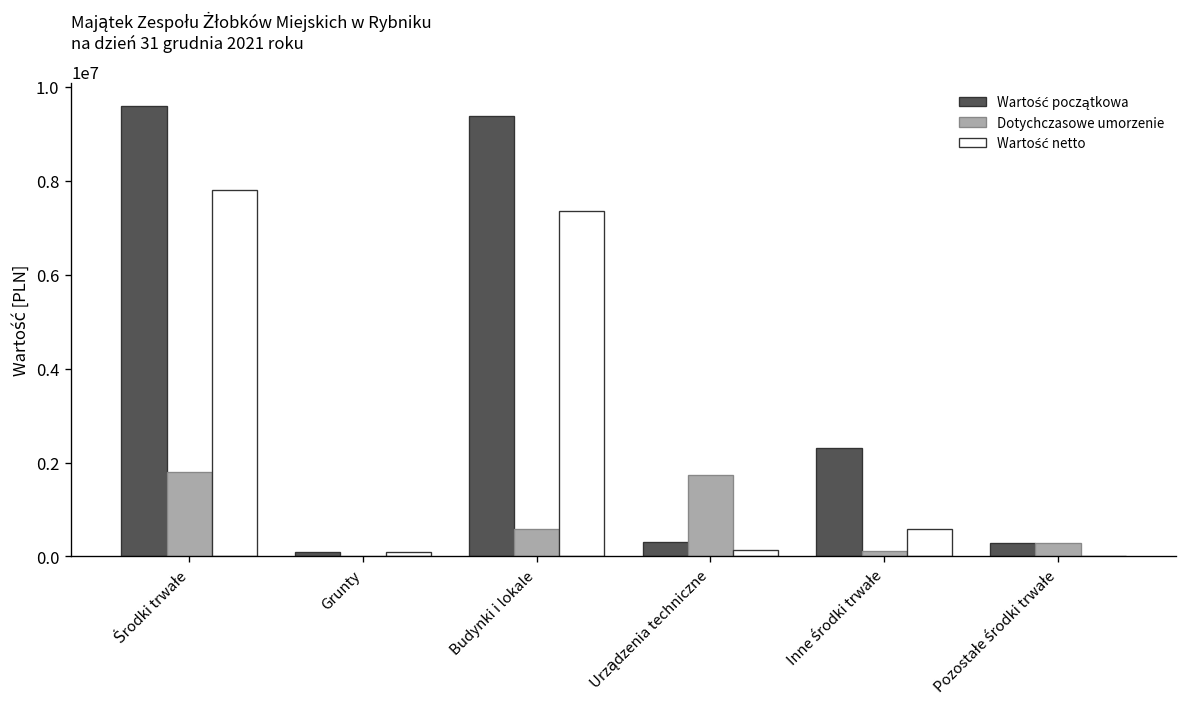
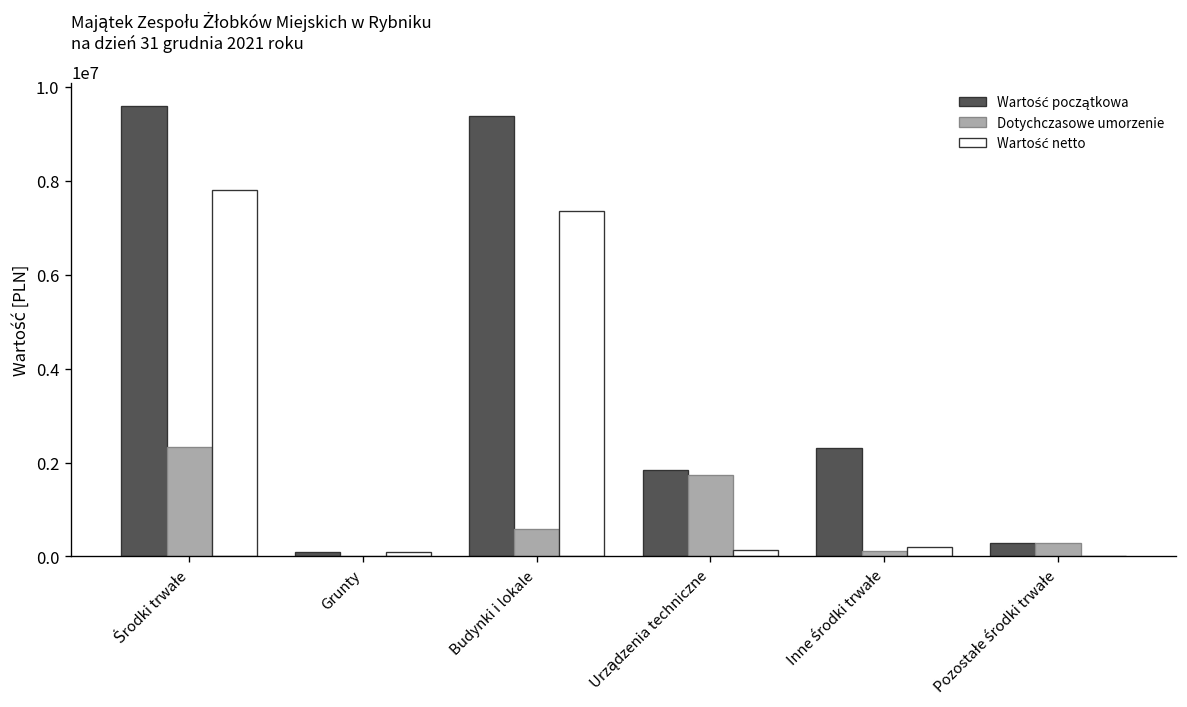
Dotychczasowe umorzenie, Środki trwałe: 1800000 -> 2300000
Wartość początkowa, Urządzenia techniczne: 300000 -> 1800000
Wartość netto, Inne środki trwałe: 600000 -> 200000
